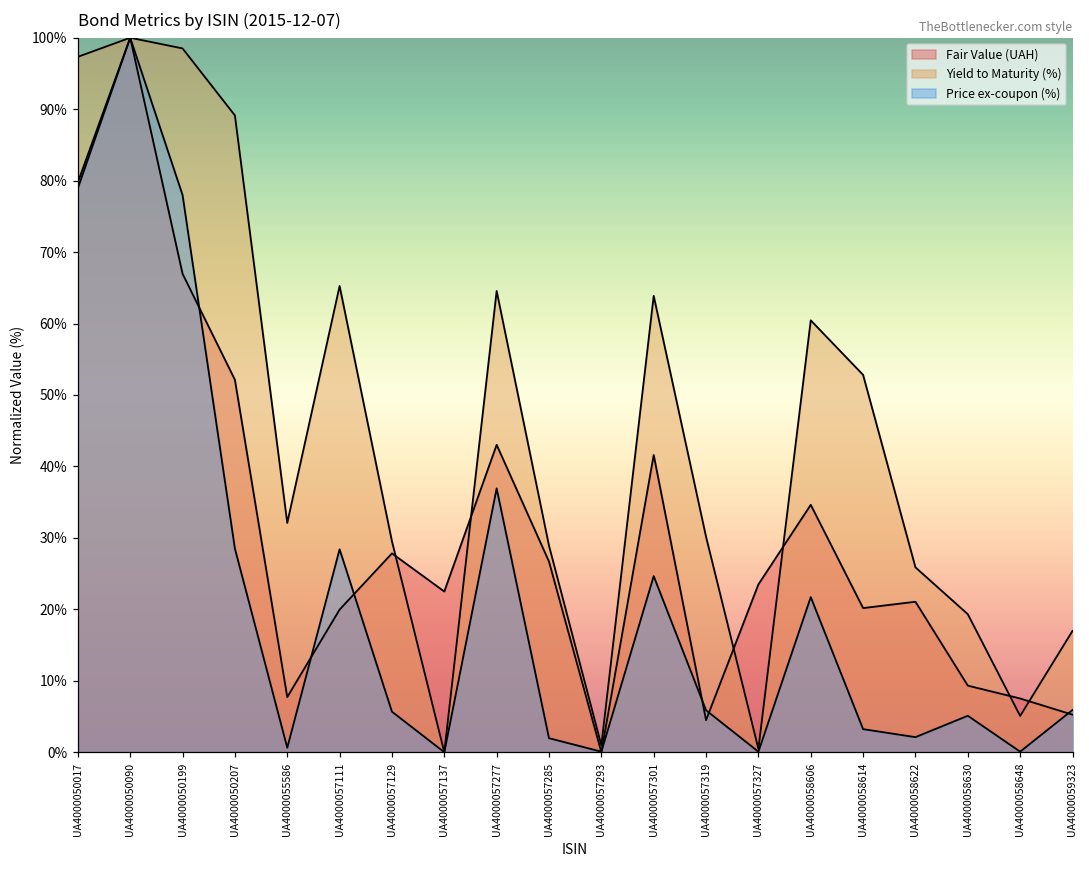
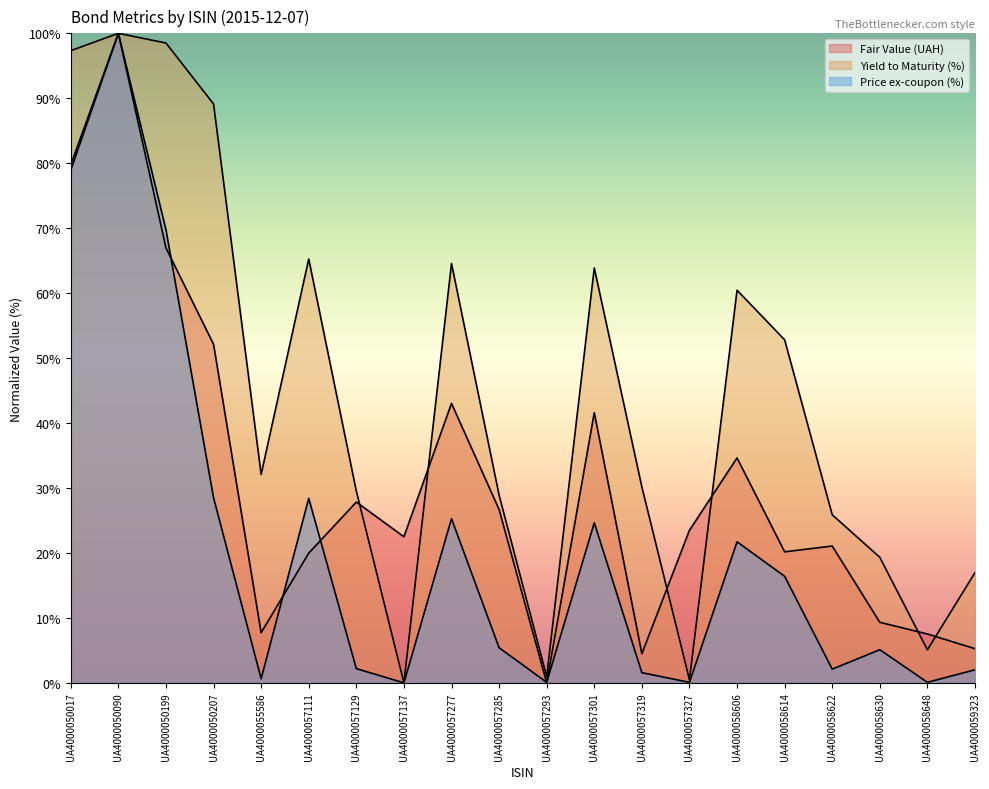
Price ex-coupon (%), UA4000050199: 78% -> 70%
Price ex-coupon (%), UA4000057129: 6% -> 2%
Price ex-coupon (%), UA4000057277: 37% -> 25%
Price ex-coupon (%), UA4000057285: 2% -> 5%
Price ex-coupon (%), UA4000057319: 6% -> 2%
Price ex-coupon (%), UA4000058614: 3% -> 16%
Price ex-coupon (%), UA4000059323: 6% -> 2%
